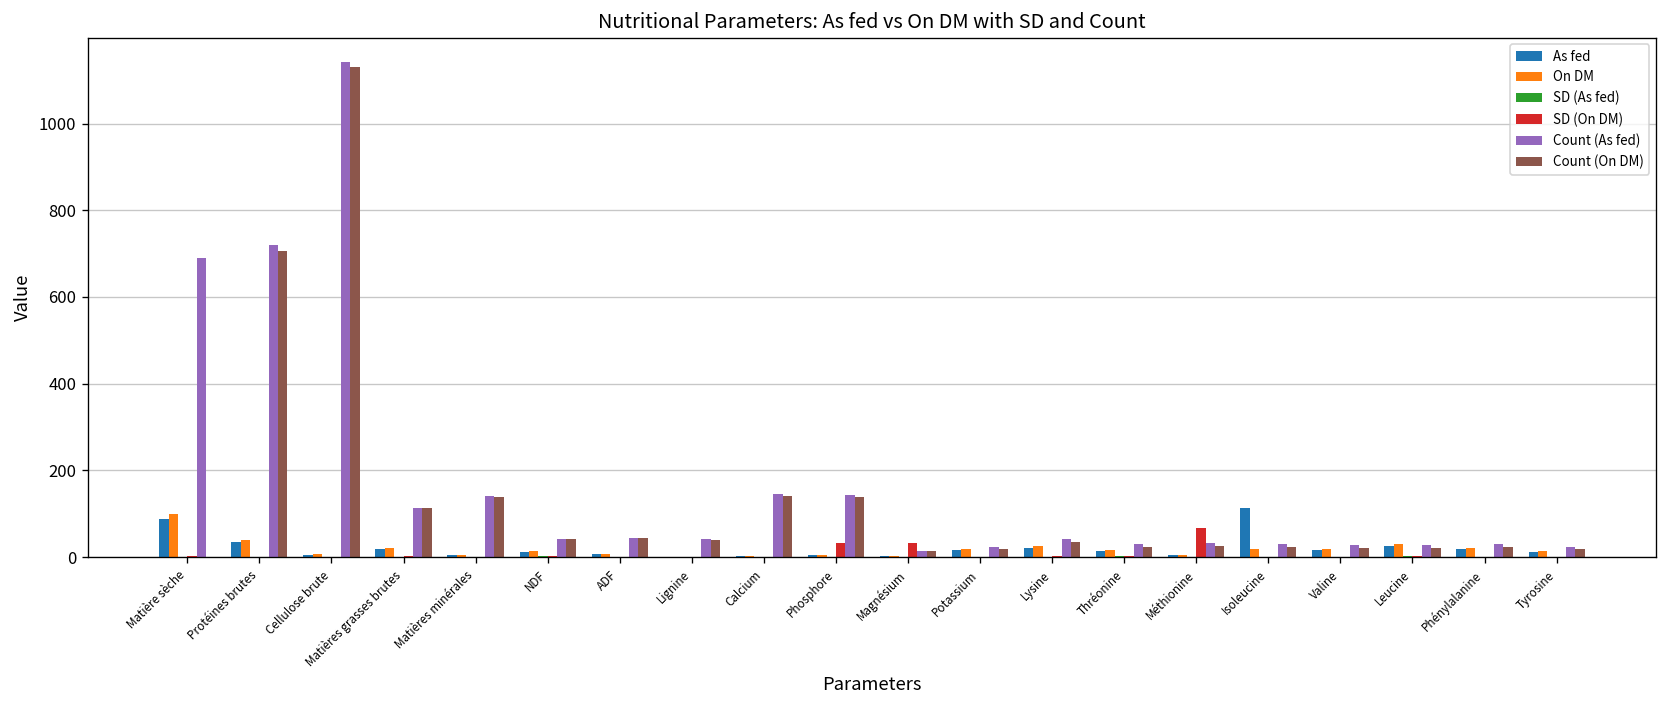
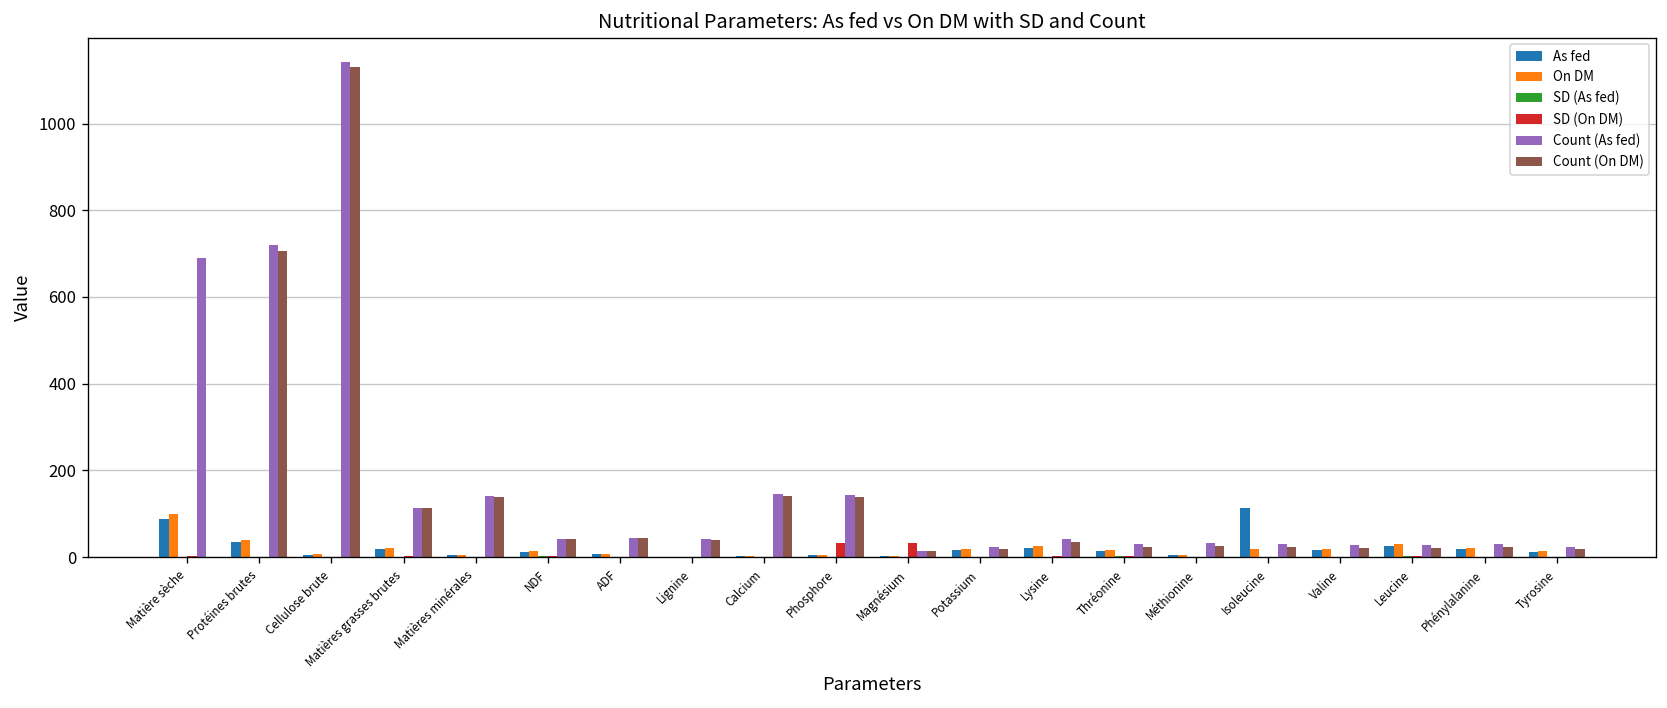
SD (On DM), Méthionine: 70 -> 0
